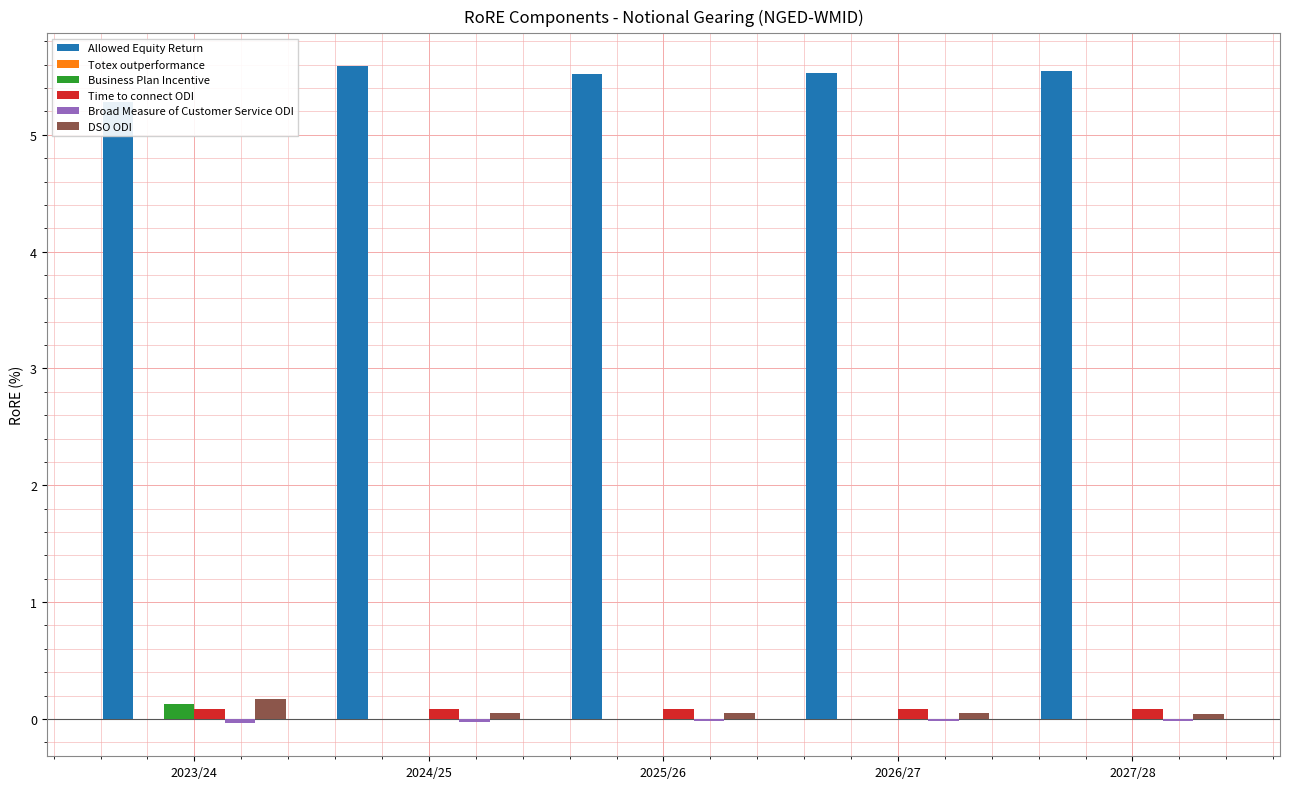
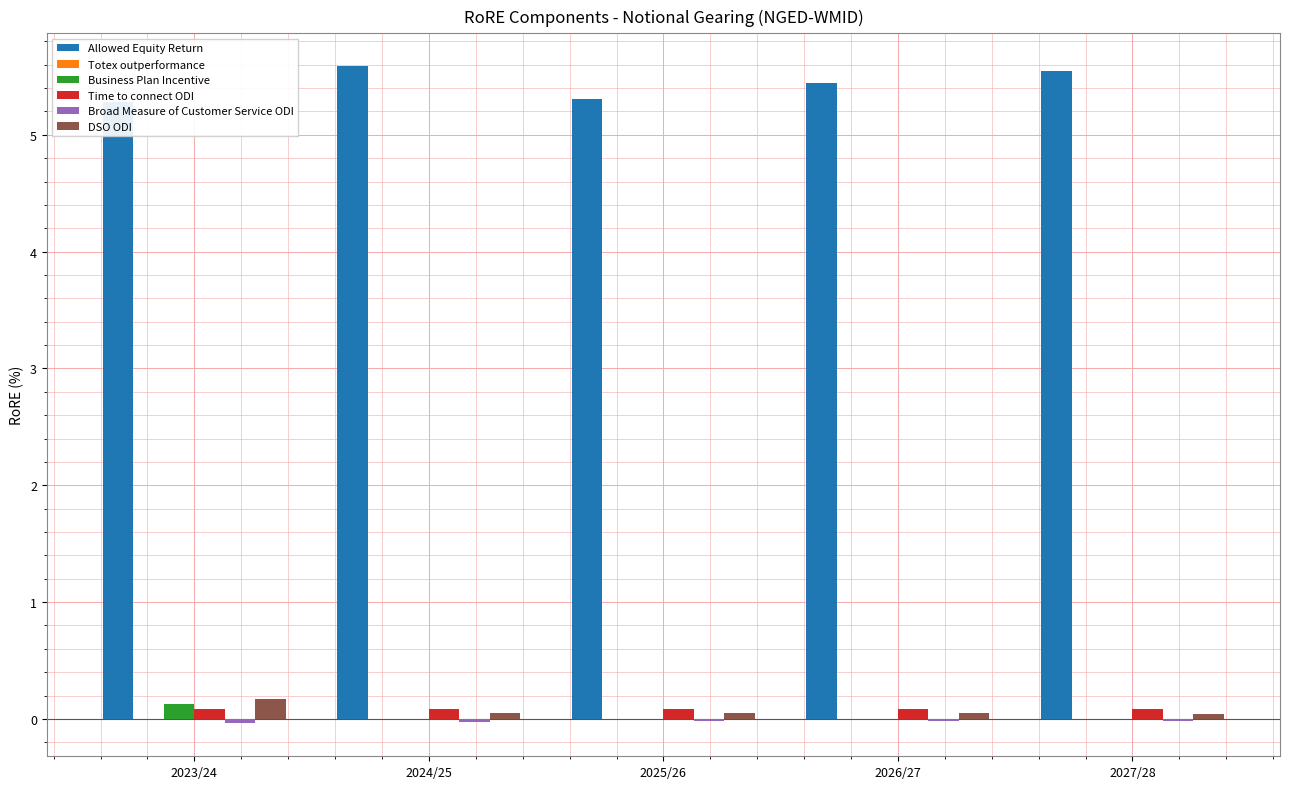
Allowed Equity Return, 2025/26: 5.52 -> 5.31
Allowed Equity Return, 2026/27: 5.53 -> 5.44
